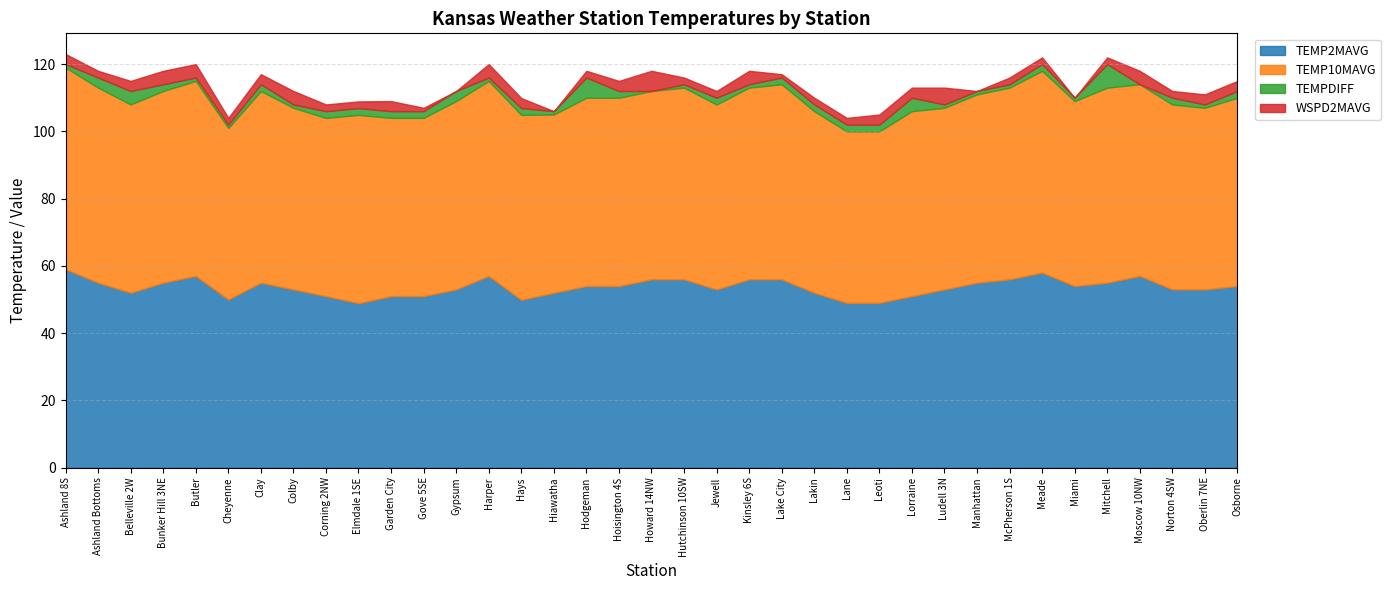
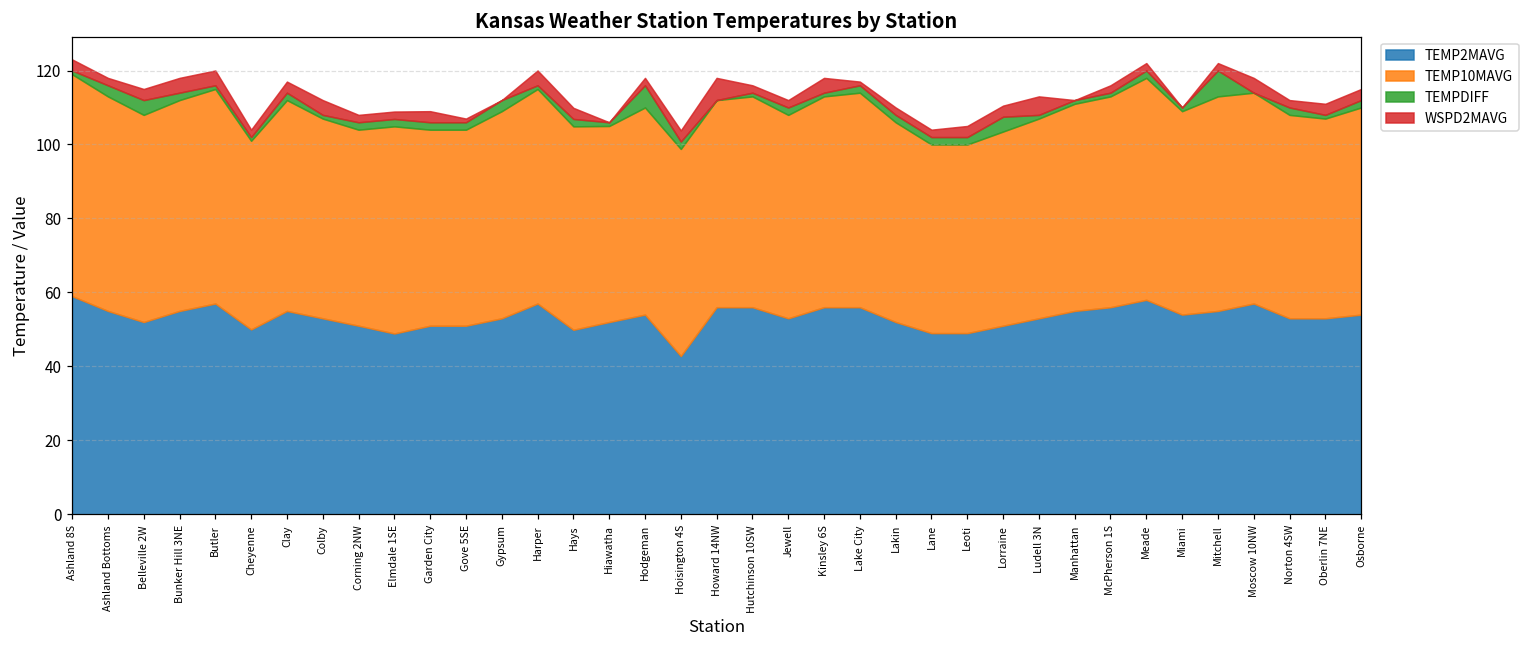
TEMP2MAVG, Hoisington 4S: 54 -> 43
TEMP10MAVG, Lorraine: 55 -> 53
